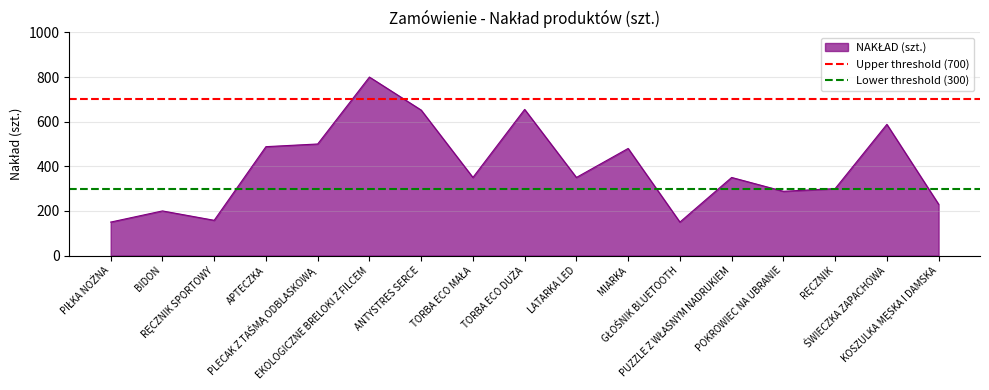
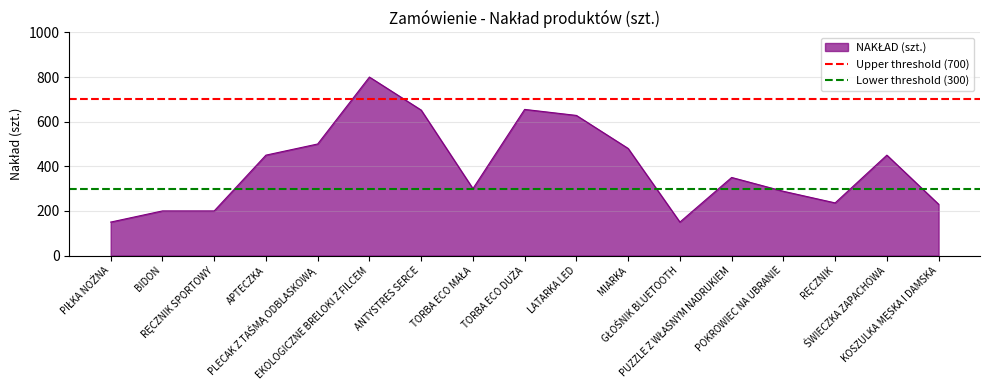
RĘCZNIK SPORTOWY: 160 -> 200
APTECZKA: 490 -> 450
TORBA ECO MAŁA: 350 -> 300
LATARKA LED: 350 -> 630
RĘCZNIK: 300 -> 240
ŚWIECZKA ZAPACHOWA: 590 -> 450
